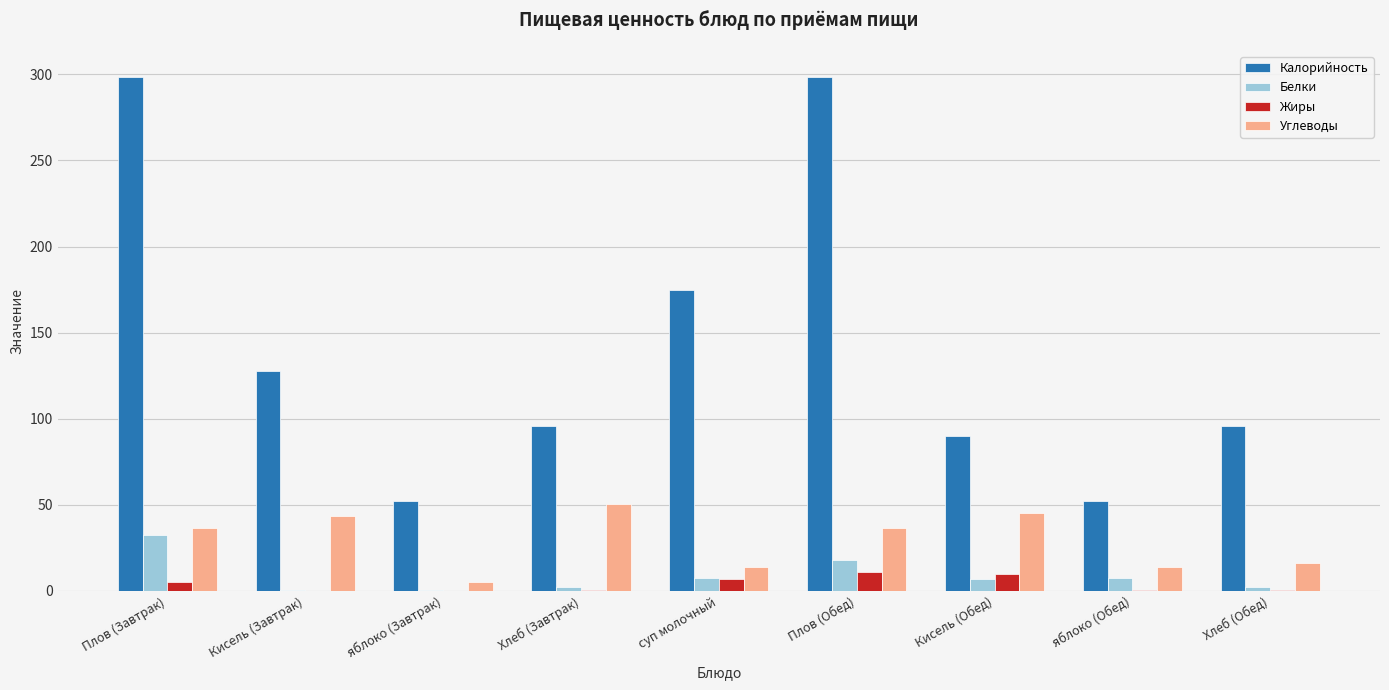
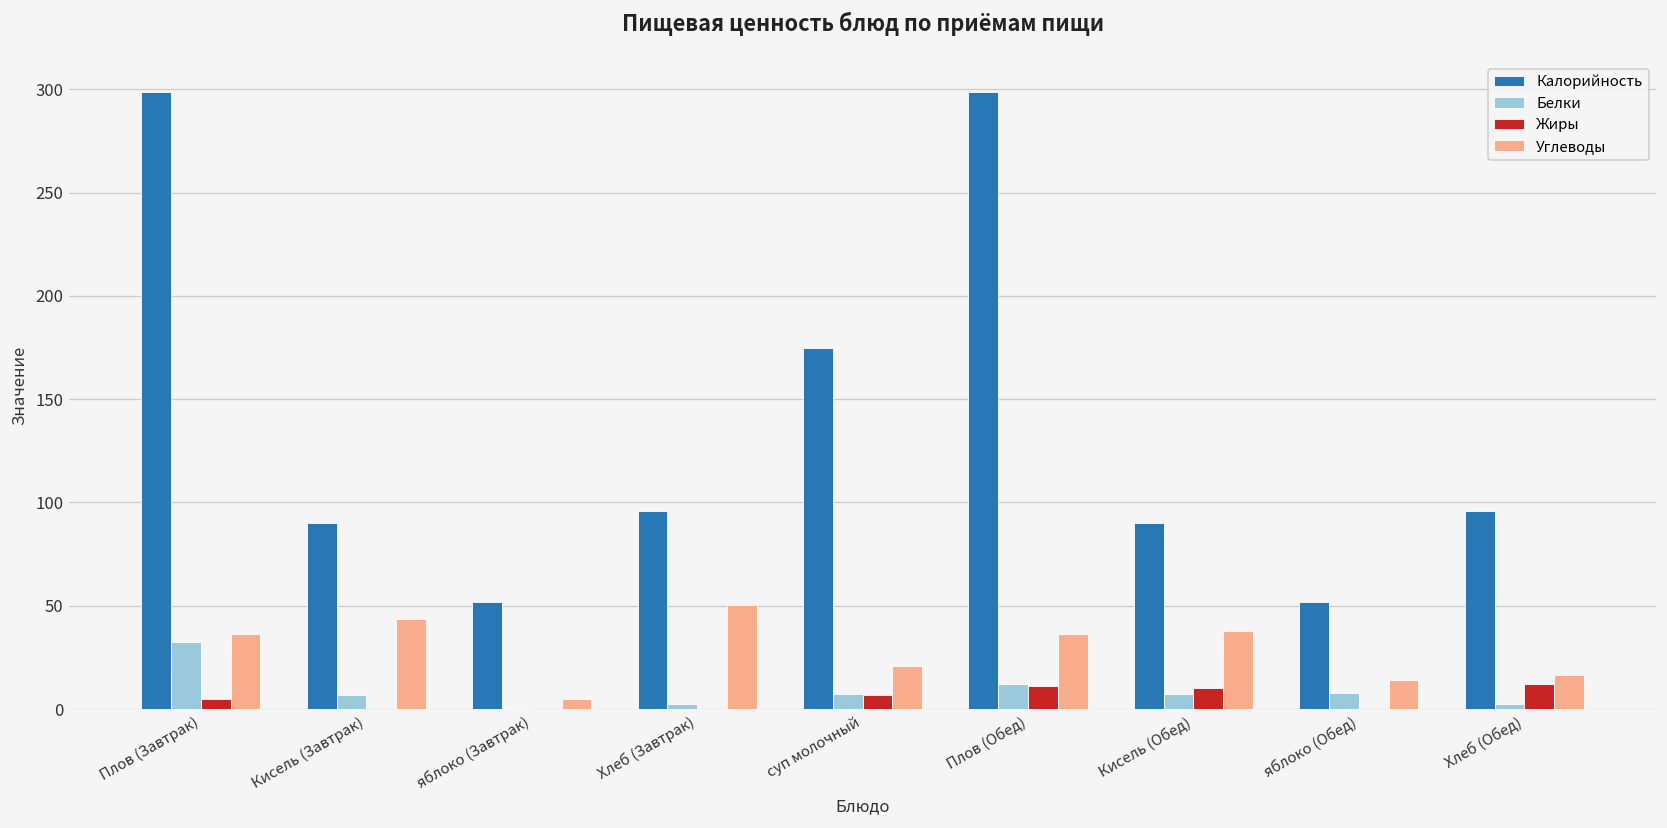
Калорийность, Кисель (Завтрак): 128 -> 90
Белки, Кисель (Завтрак): 0 -> 7
Углеводы, суп молочный: 14 -> 21
Белки, Плов (Обед): 18 -> 12
Углеводы, Кисель (Обед): 46 -> 38
Жиры, Хлеб (Обед): 1 -> 12
